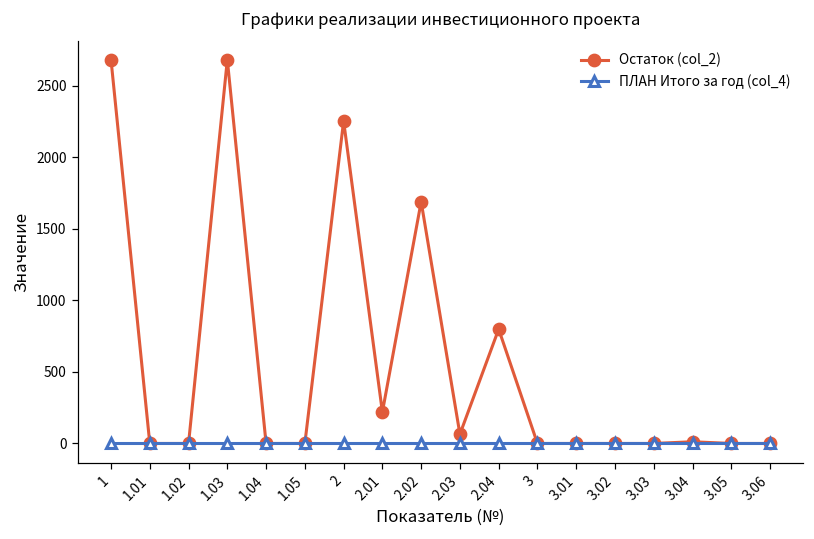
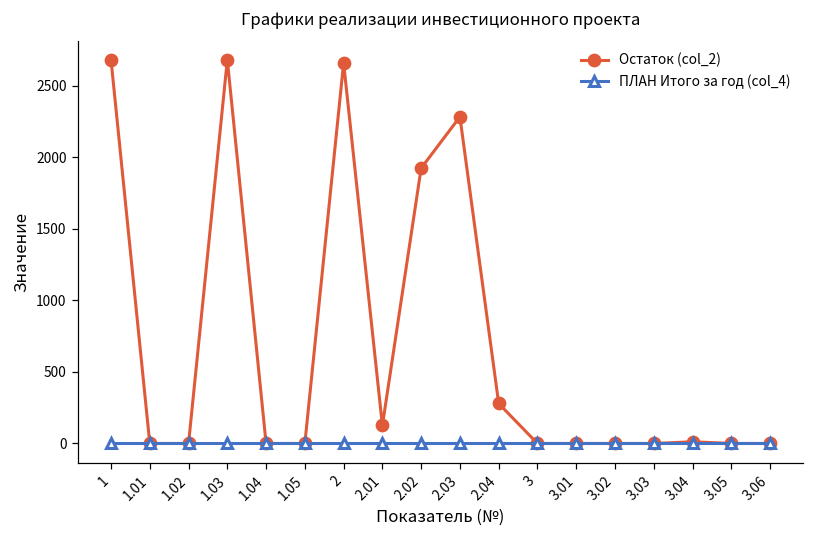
Остаток (col_2), 2: 2250 -> 2660
Остаток (col_2), 2.01: 220 -> 130
Остаток (col_2), 2.02: 1690 -> 1920
Остаток (col_2), 2.03: 60 -> 2280
Остаток (col_2), 2.04: 800 -> 280
